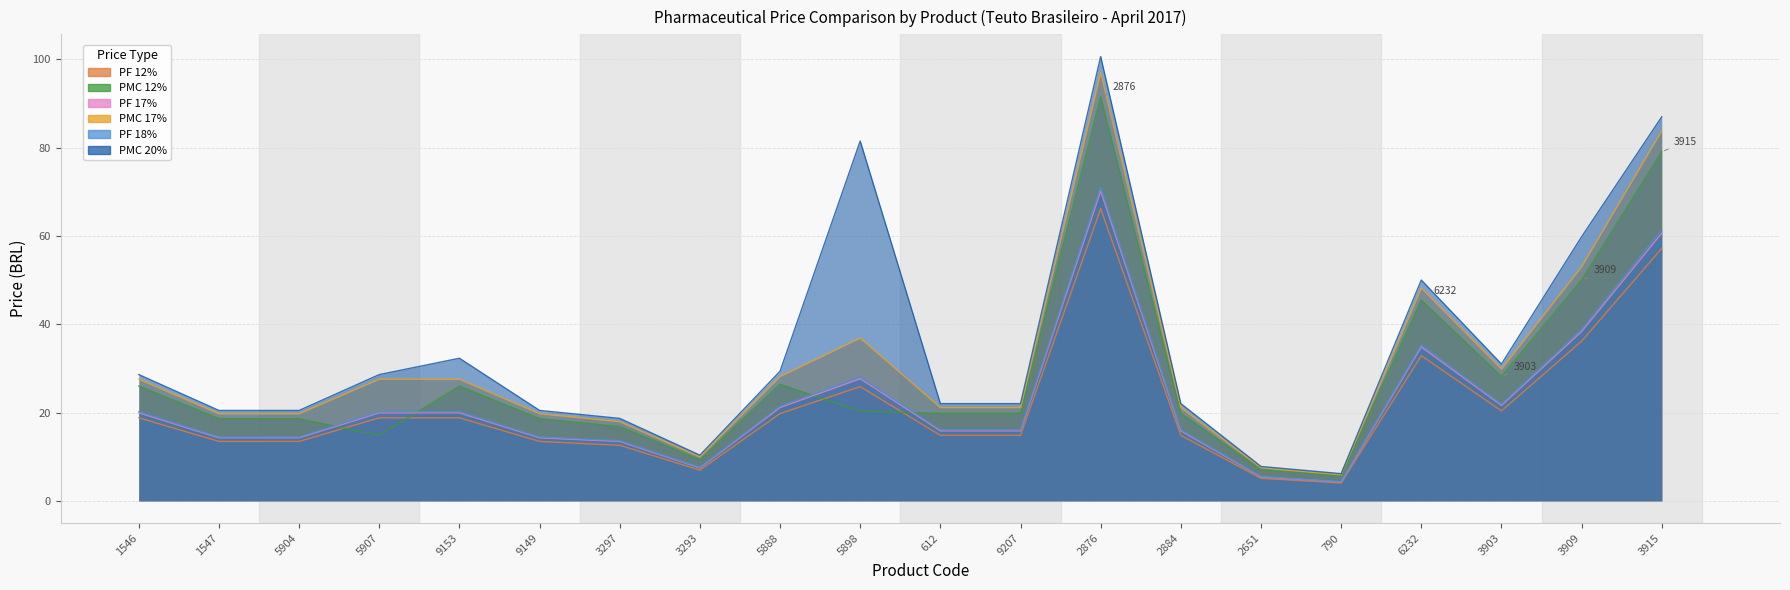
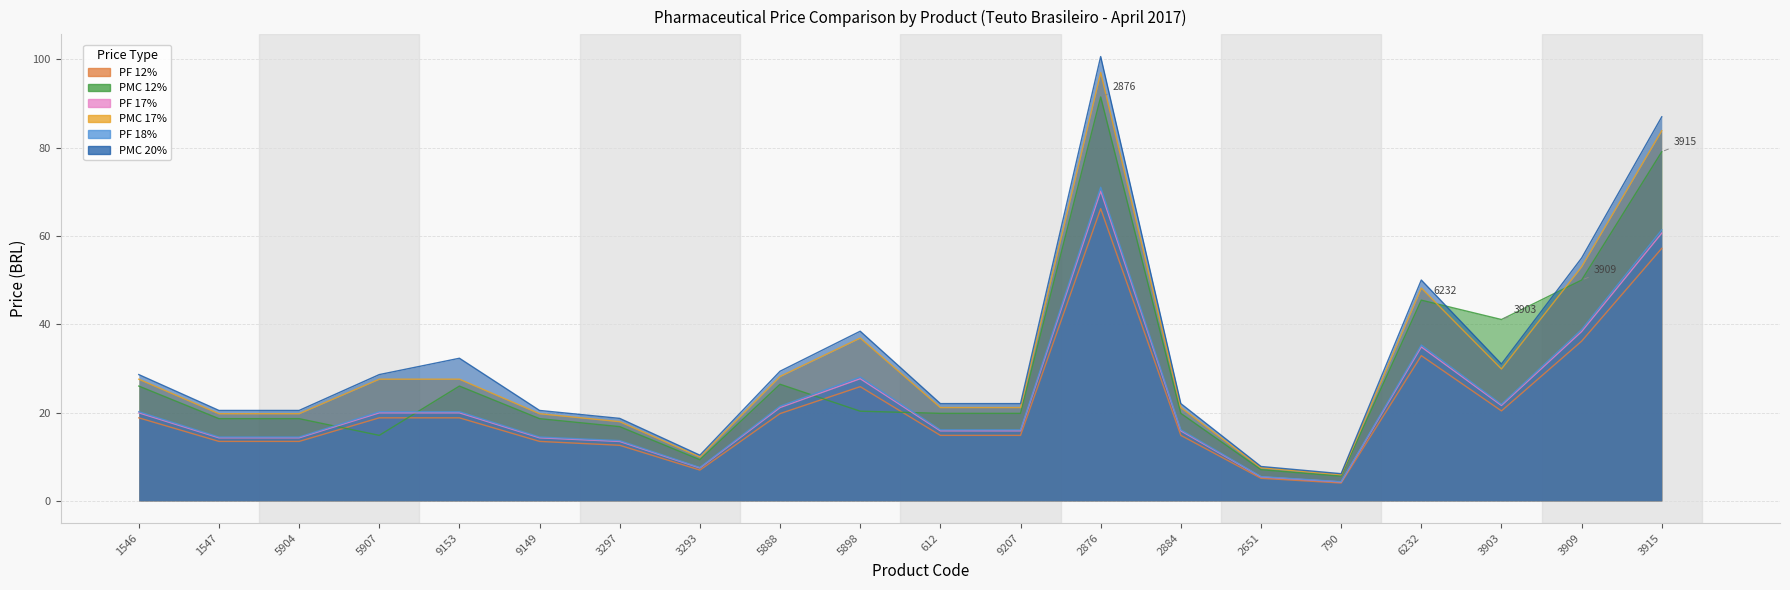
PMC 20%, 5898: 81 -> 38
PMC 12%, 3903: 28 -> 41
PMC 20%, 3909: 60 -> 55
